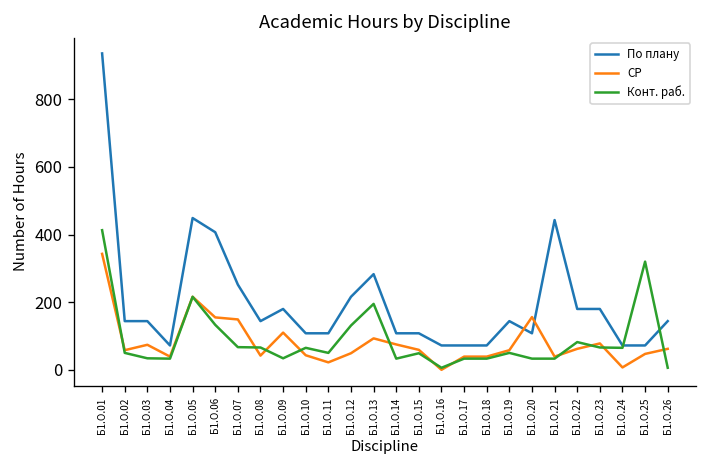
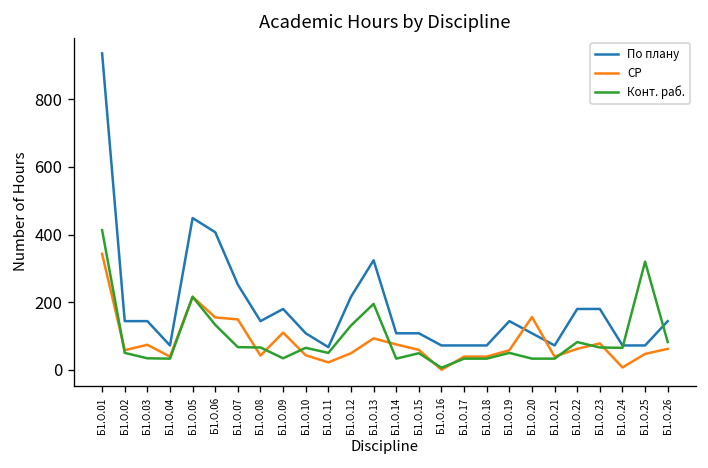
По плану, Б1.О.11: 110 -> 70
По плану, Б1.О.13: 280 -> 320
По плану, Б1.О.21: 440 -> 70
Конт. раб., Б1.О.26: 10 -> 80
